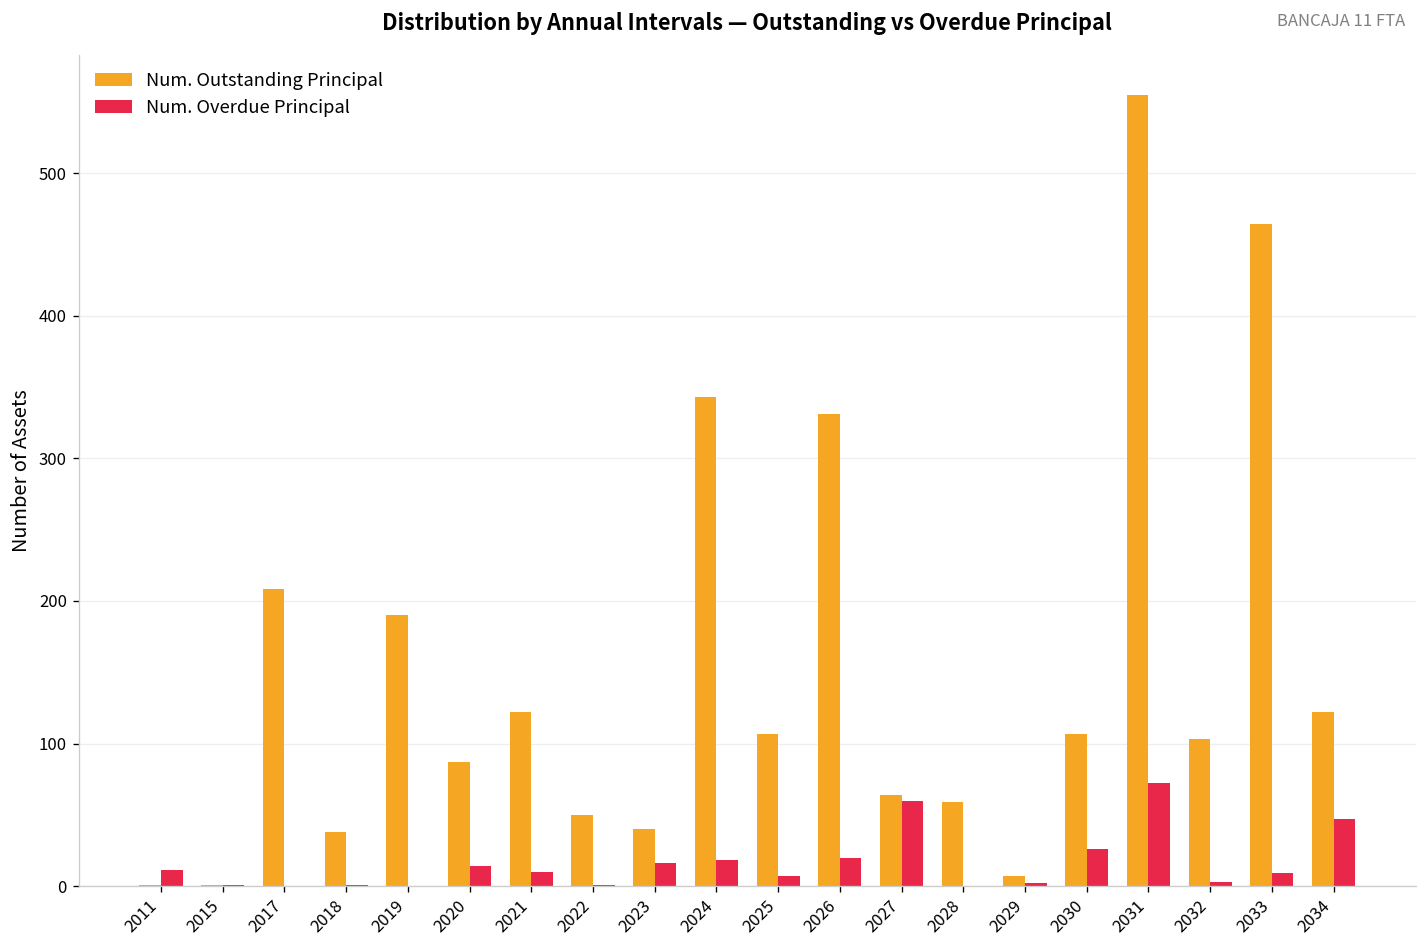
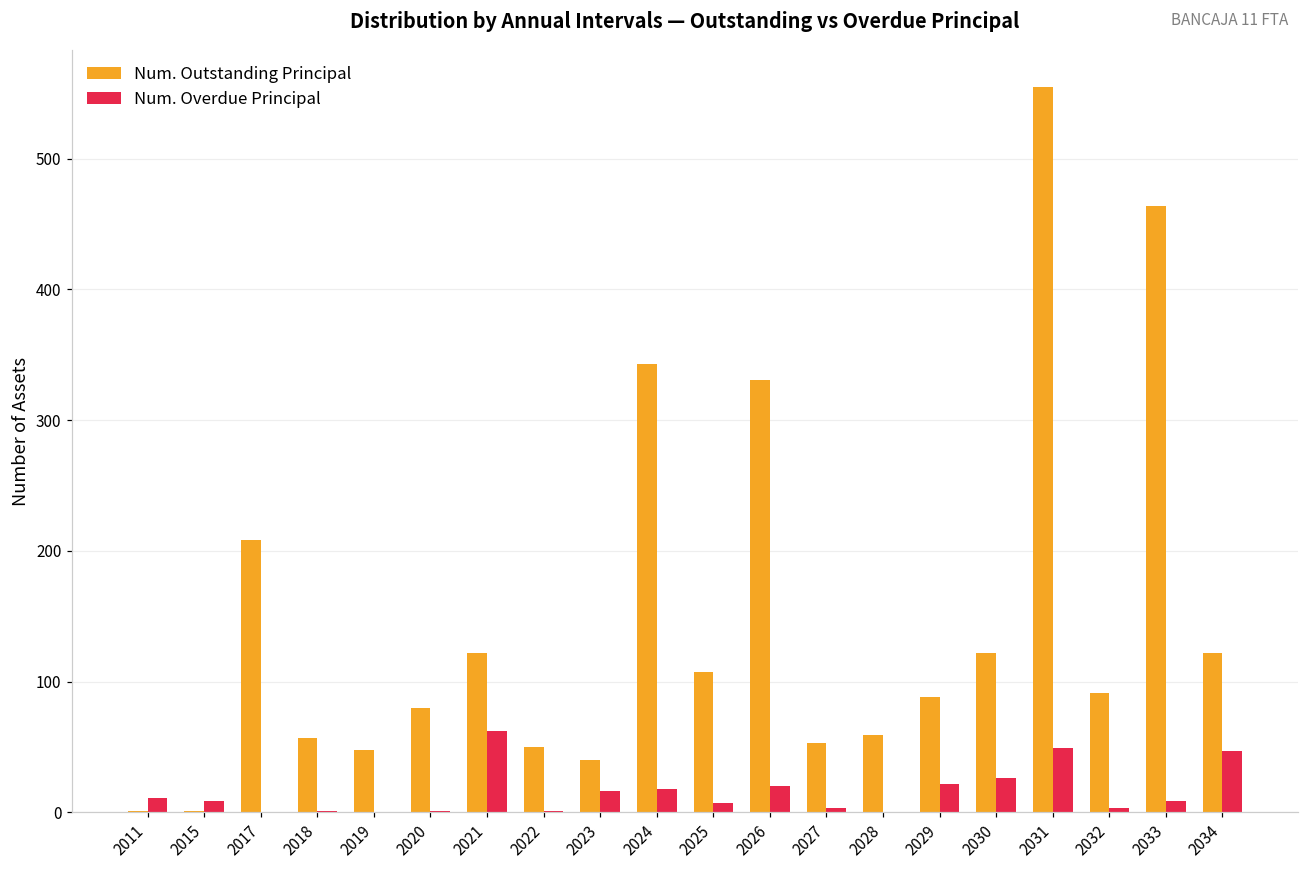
Num. Overdue Principal, 2015: 1 -> 9
Num. Outstanding Principal, 2018: 38 -> 57
Num. Outstanding Principal, 2019: 190 -> 48
Num. Outstanding Principal, 2020: 87 -> 80
Num. Overdue Principal, 2020: 14 -> 1
Num. Overdue Principal, 2021: 10 -> 62
Num. Outstanding Principal, 2027: 64 -> 53
Num. Overdue Principal, 2027: 60 -> 3
Num. Outstanding Principal, 2029: 7 -> 88
Num. Overdue Principal, 2029: 2 -> 22
Num. Outstanding Principal, 2030: 107 -> 122
Num. Overdue Principal, 2031: 72 -> 49
Num. Outstanding Principal, 2032: 103 -> 91
